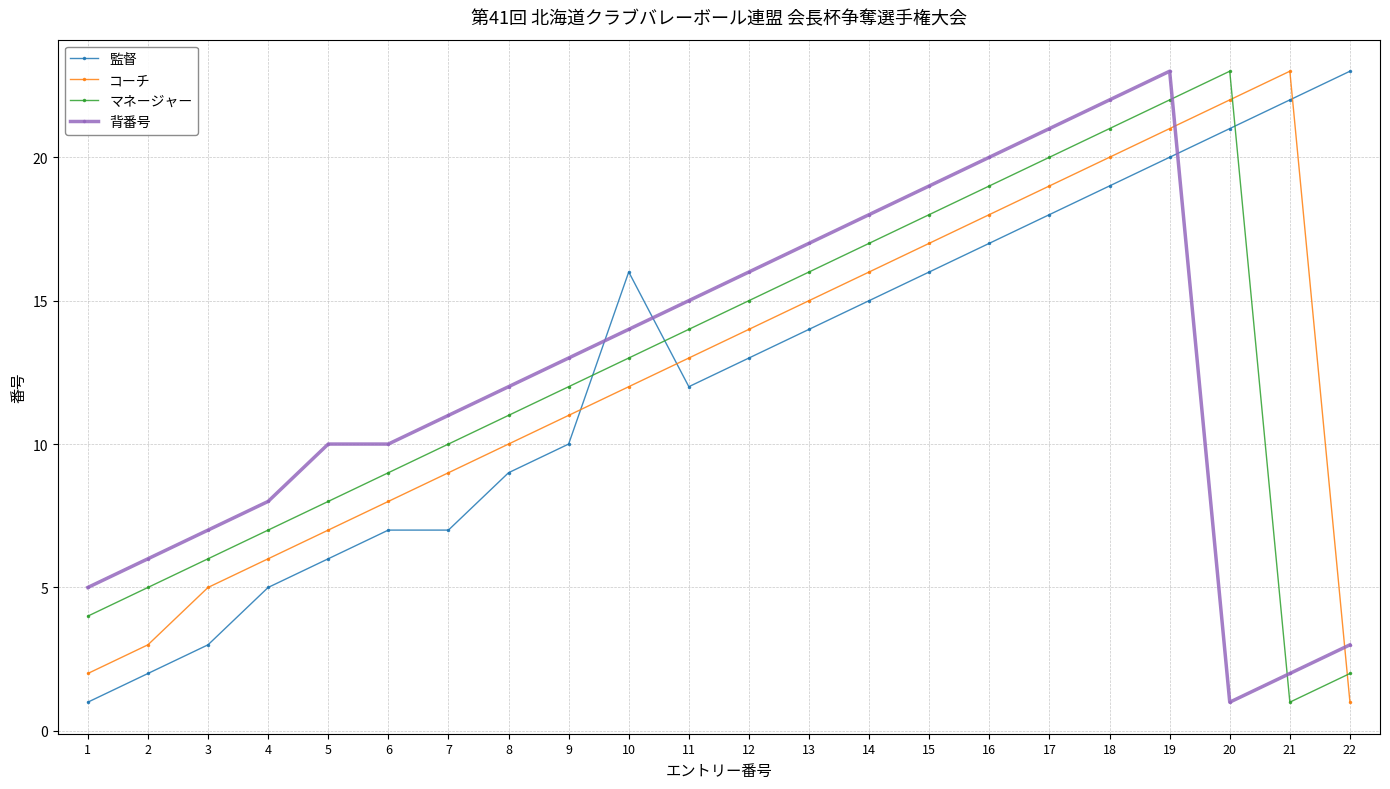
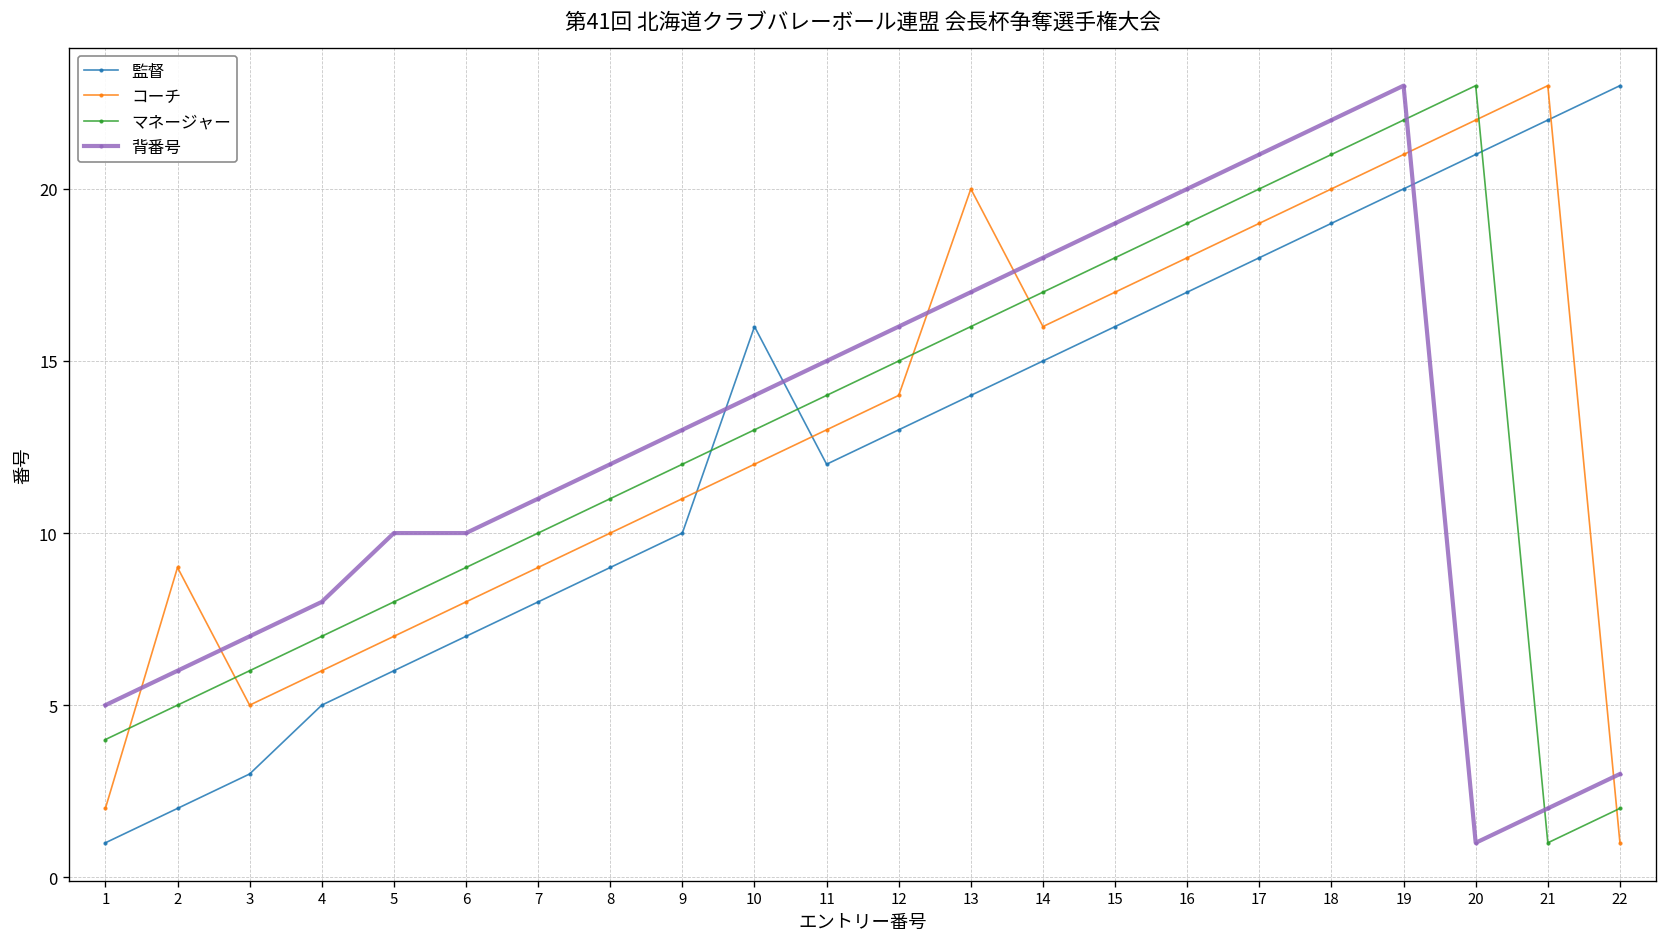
コーチ, 2: 3 -> 9
監督, 7: 7 -> 8
コーチ, 13: 15 -> 20
